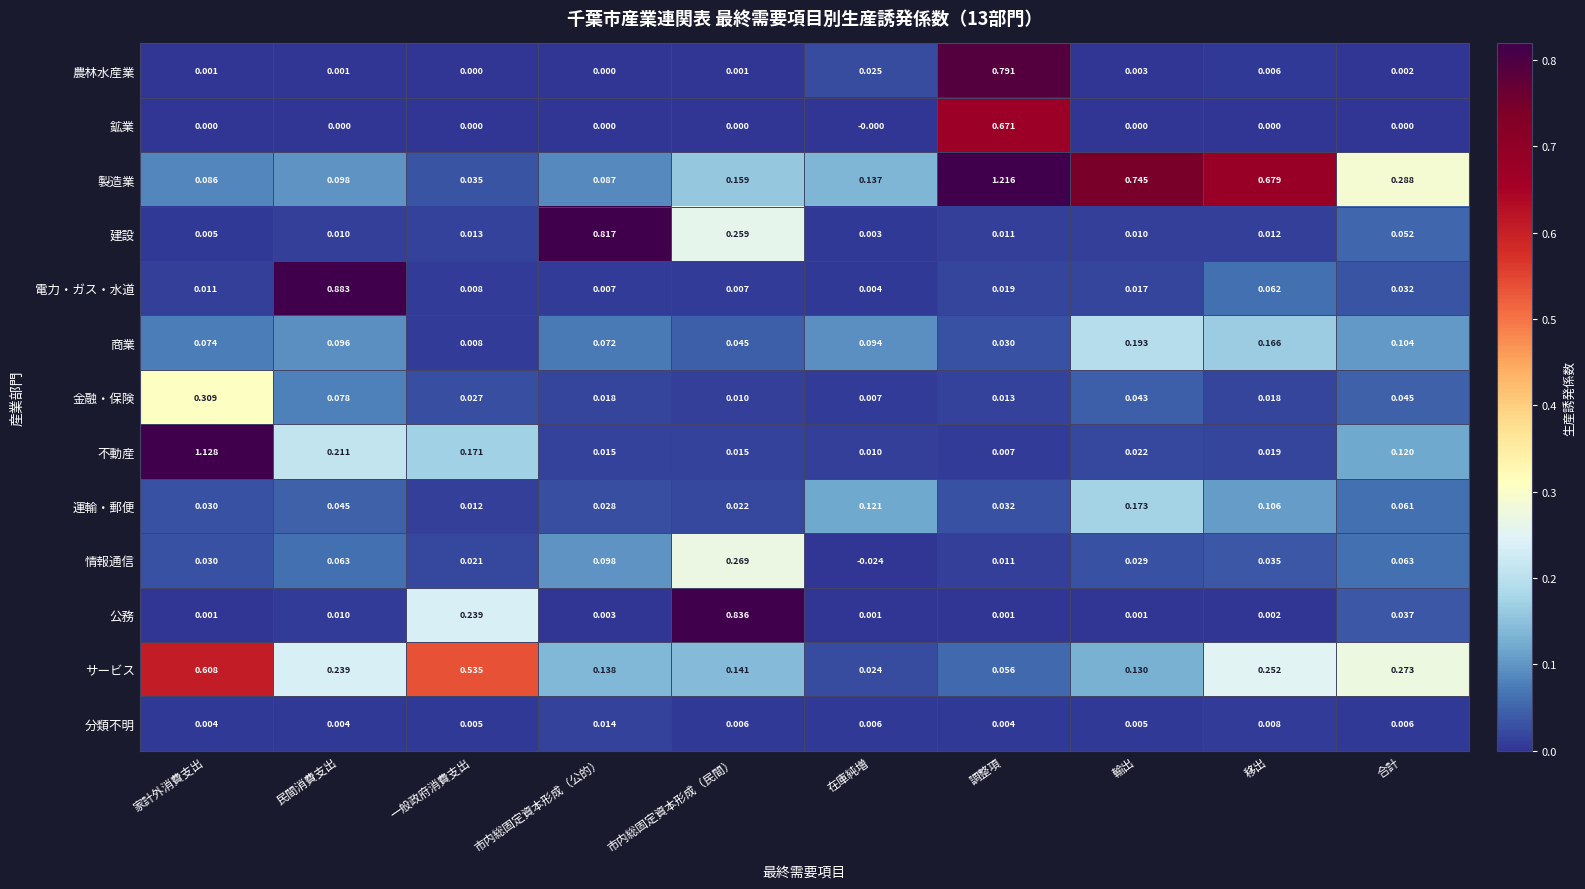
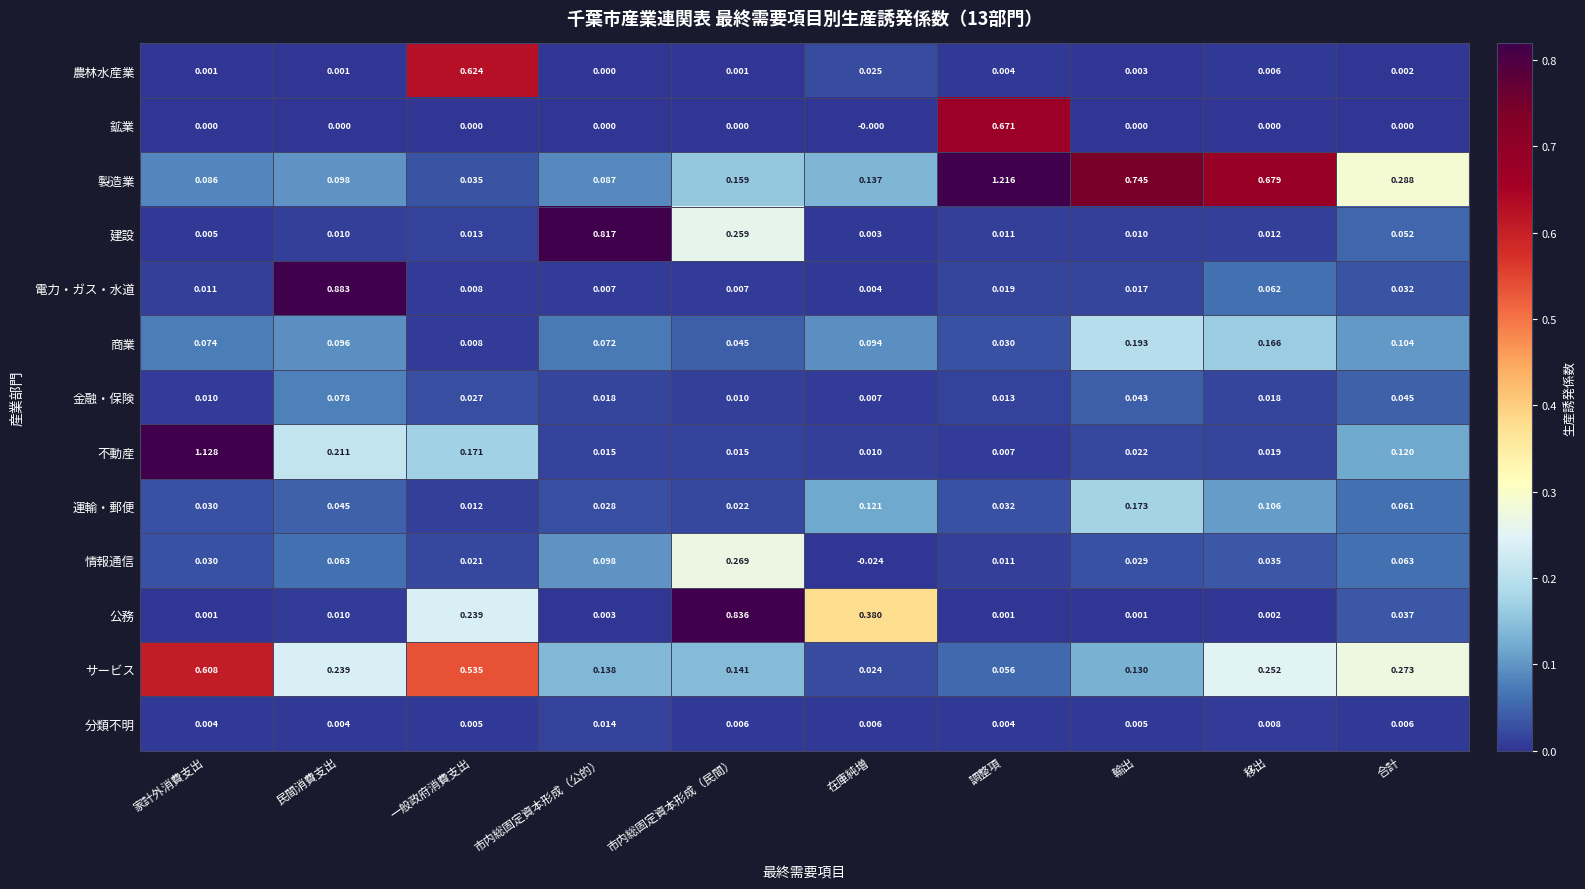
農林水産業, 一般政府消費支出: 0.000 -> 0.624
農林水産業, 調整項: 0.791 -> 0.004
金融・保険, 家計外消費支出: 0.309 -> 0.010
公務, 在庫純増: 0.001 -> 0.380
